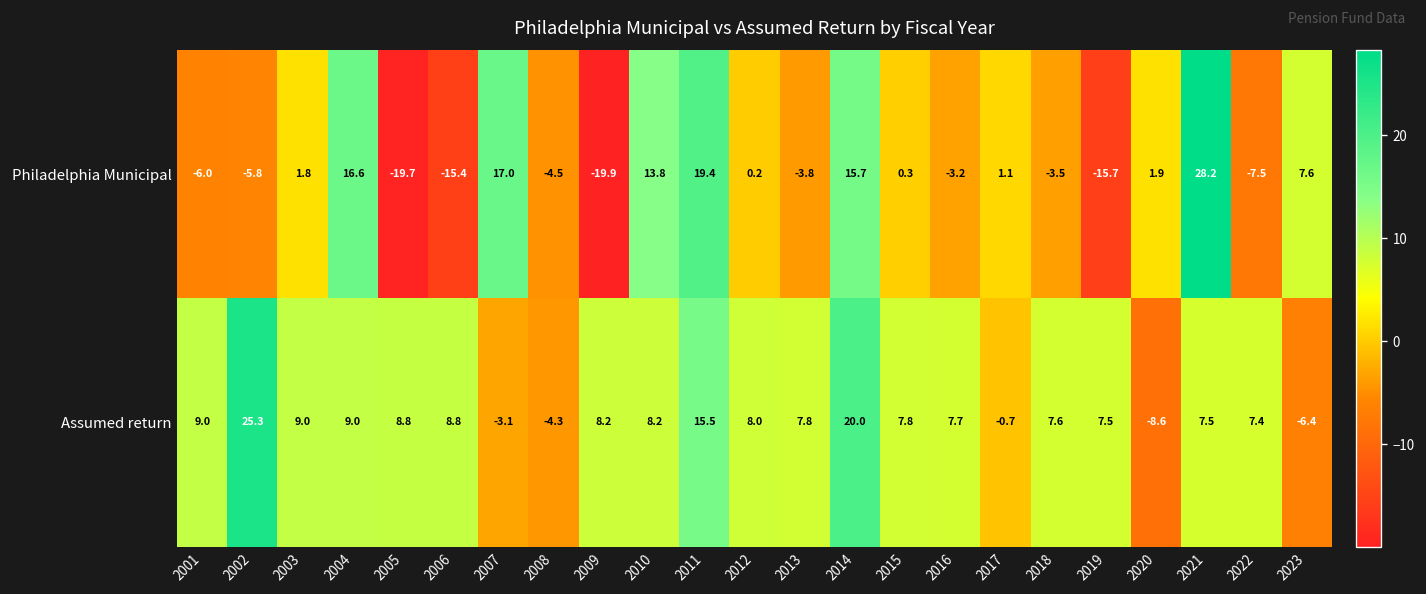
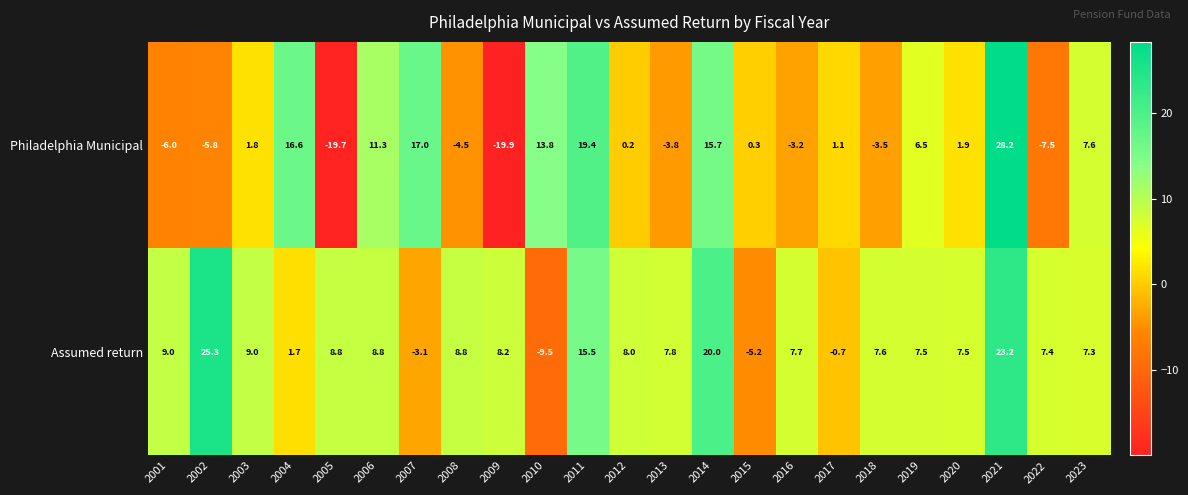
Philadelphia Municipal, 2006: -15.4 -> 11.3
Philadelphia Municipal, 2019: -15.7 -> 6.5
Assumed return, 2004: 9.0 -> 1.7
Assumed return, 2008: -4.3 -> 8.8
Assumed return, 2010: 8.2 -> -9.5
Assumed return, 2015: 7.8 -> -5.2
Assumed return, 2020: -8.6 -> 7.5
Assumed return, 2021: 7.5 -> 23.2
Assumed return, 2023: -6.4 -> 7.3
